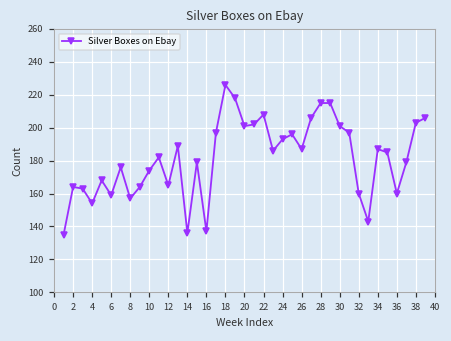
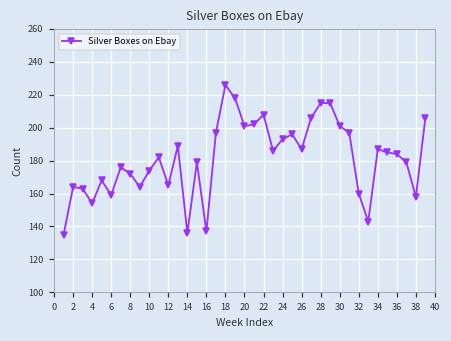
8: 157 -> 172
36: 160 -> 184
38: 203 -> 158
